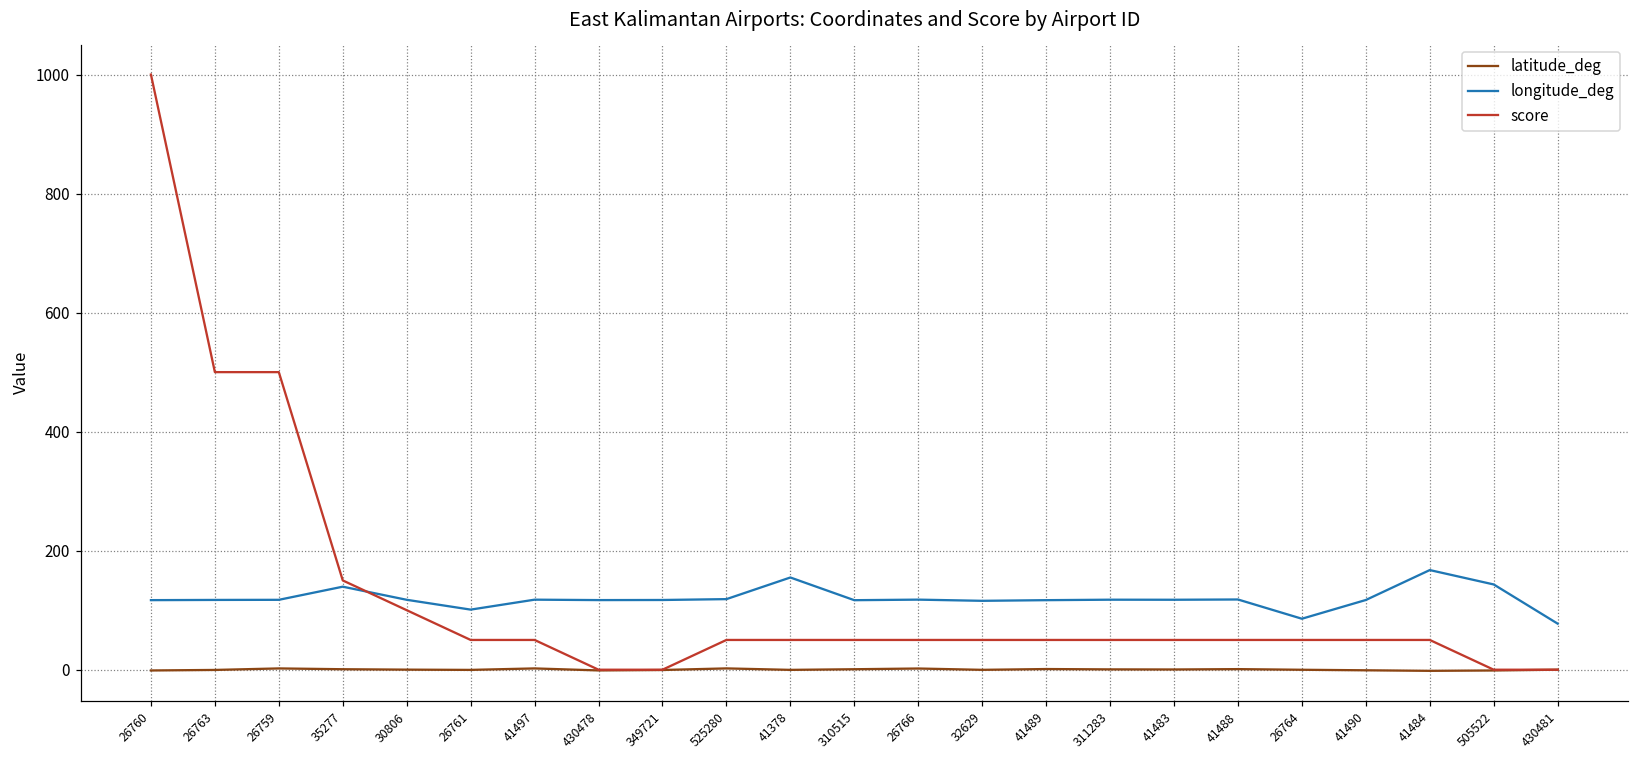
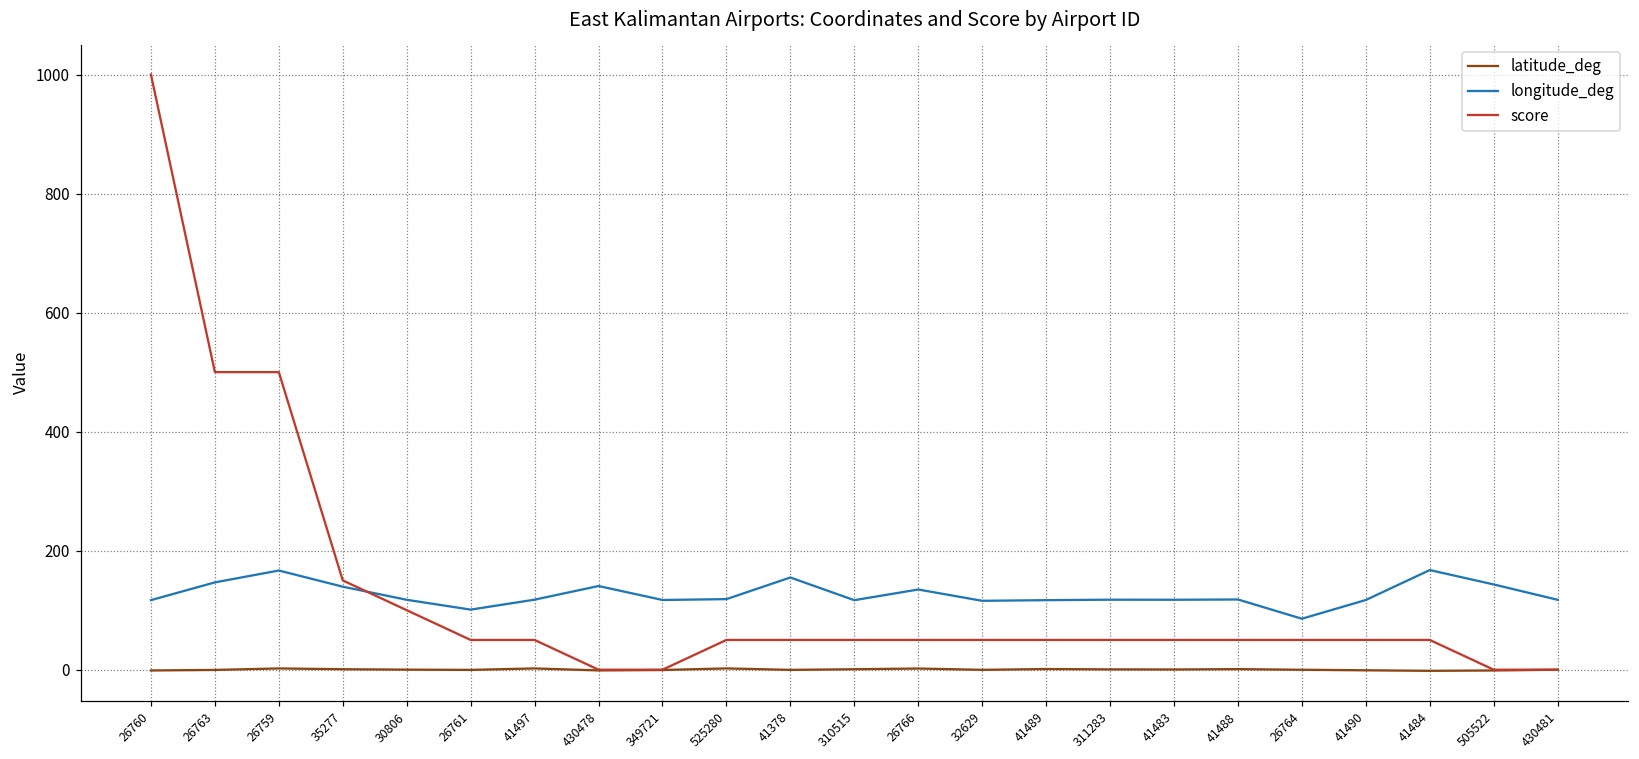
longitude_deg, 26763: 120 -> 150
longitude_deg, 26759: 120 -> 170
longitude_deg, 430478: 120 -> 140
longitude_deg, 26766: 120 -> 130
longitude_deg, 430481: 80 -> 120
